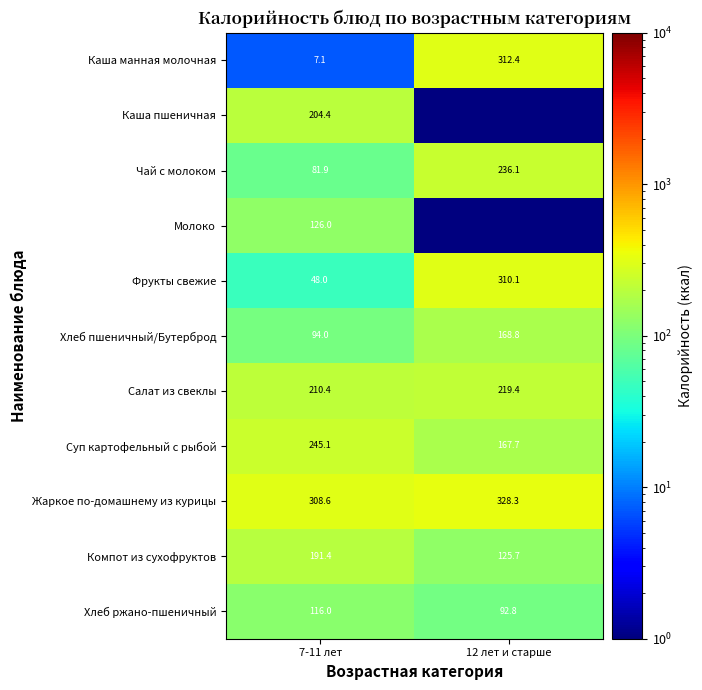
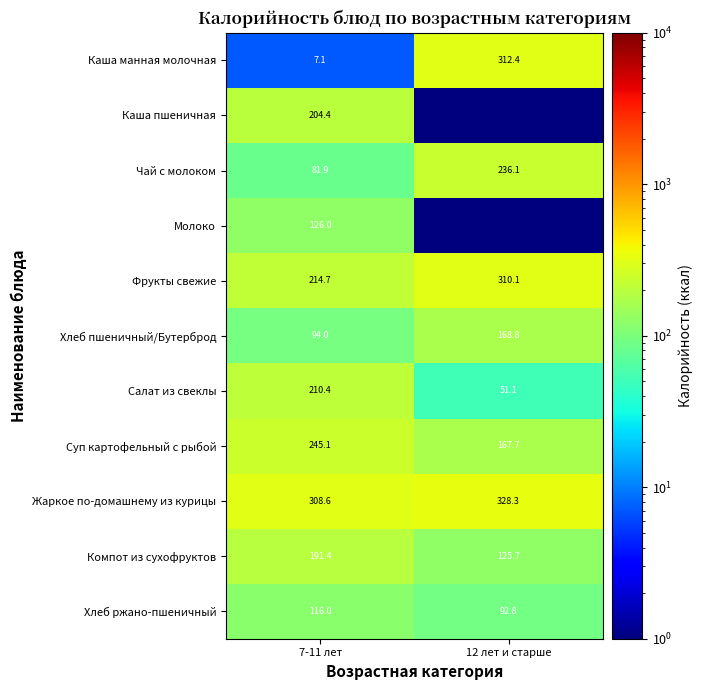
Фрукты свежие, 7-11 лет: 48.0 -> 214.7
Салат из свеклы, 12 лет и старше: 219.4 -> 51.1
